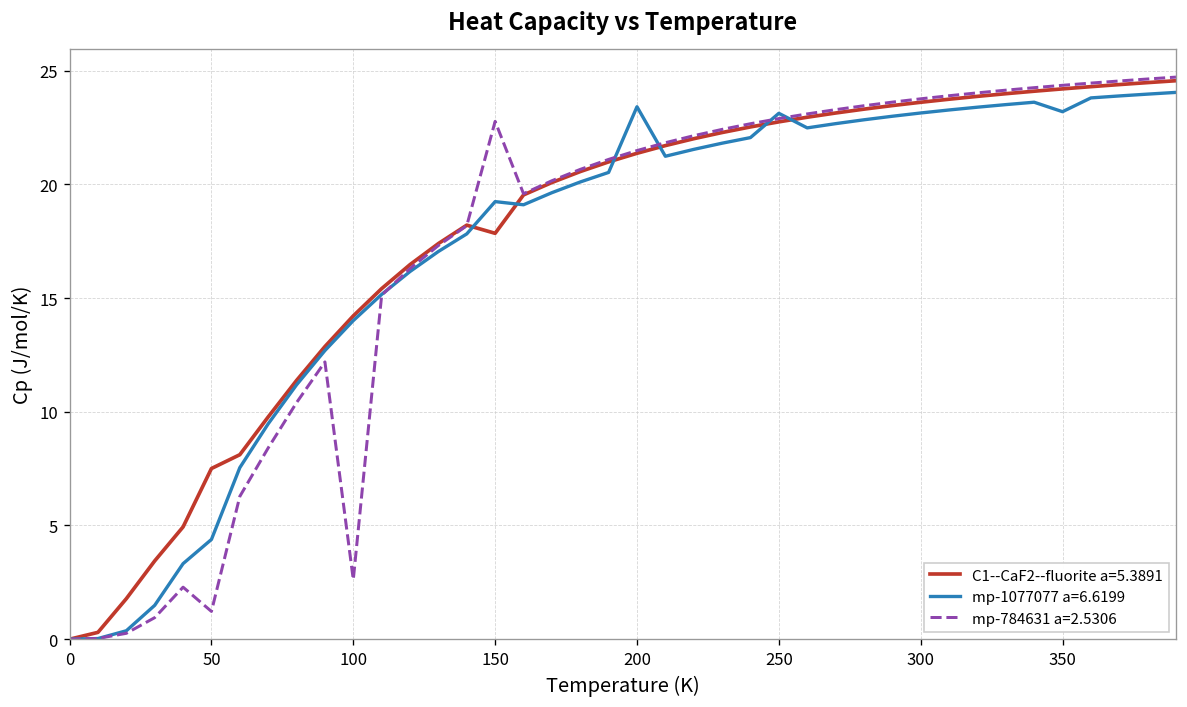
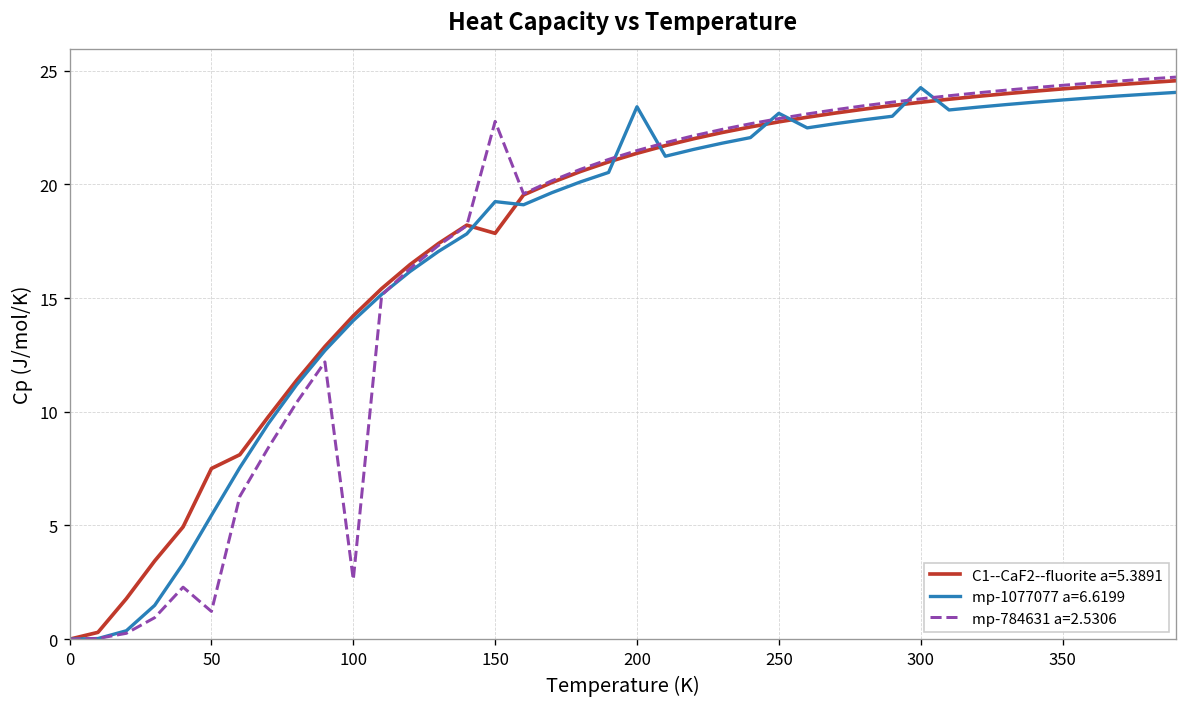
mp-1077077 a=6.6199, 50: 4.4 -> 5.4
mp-1077077 a=6.6199, 300: 23.1 -> 24.3
mp-1077077 a=6.6199, 350: 23.2 -> 23.7
